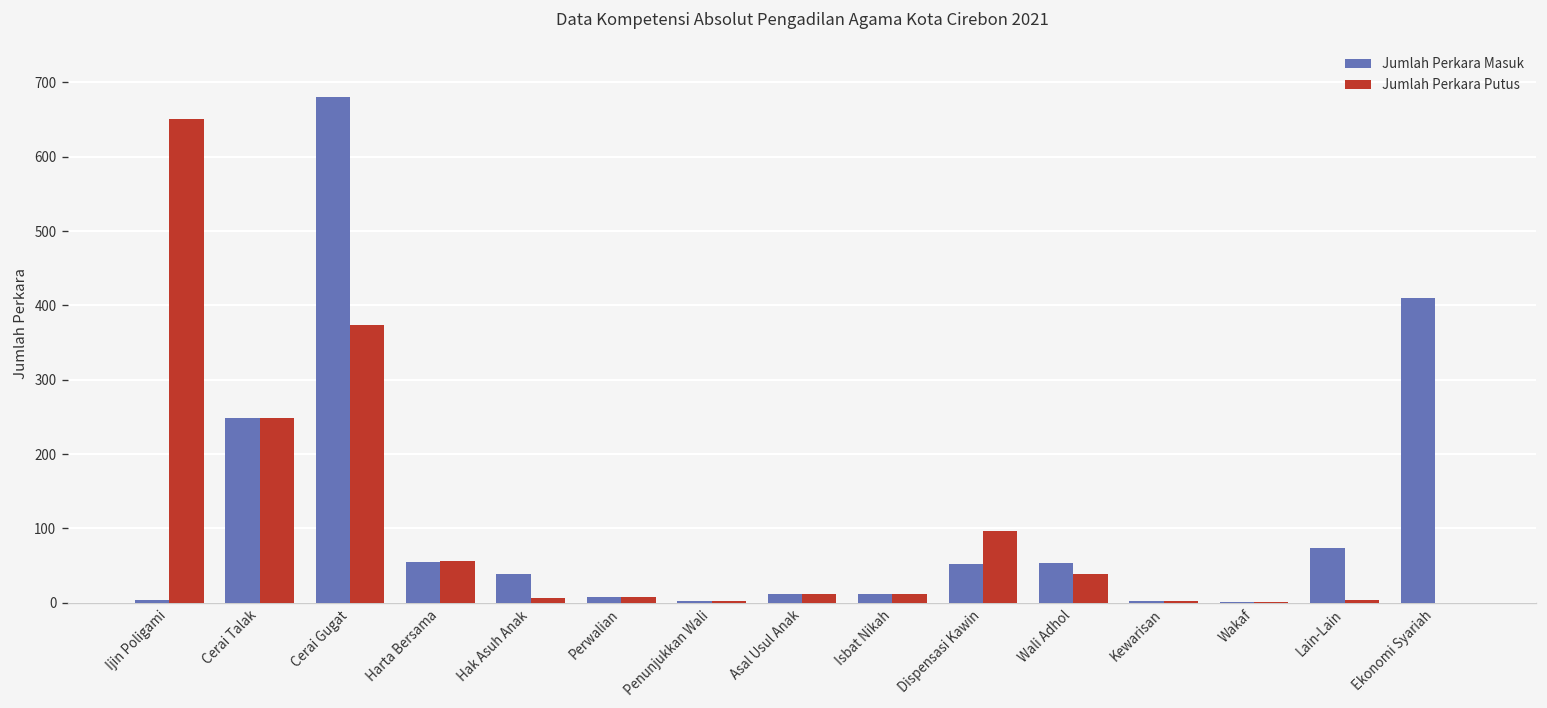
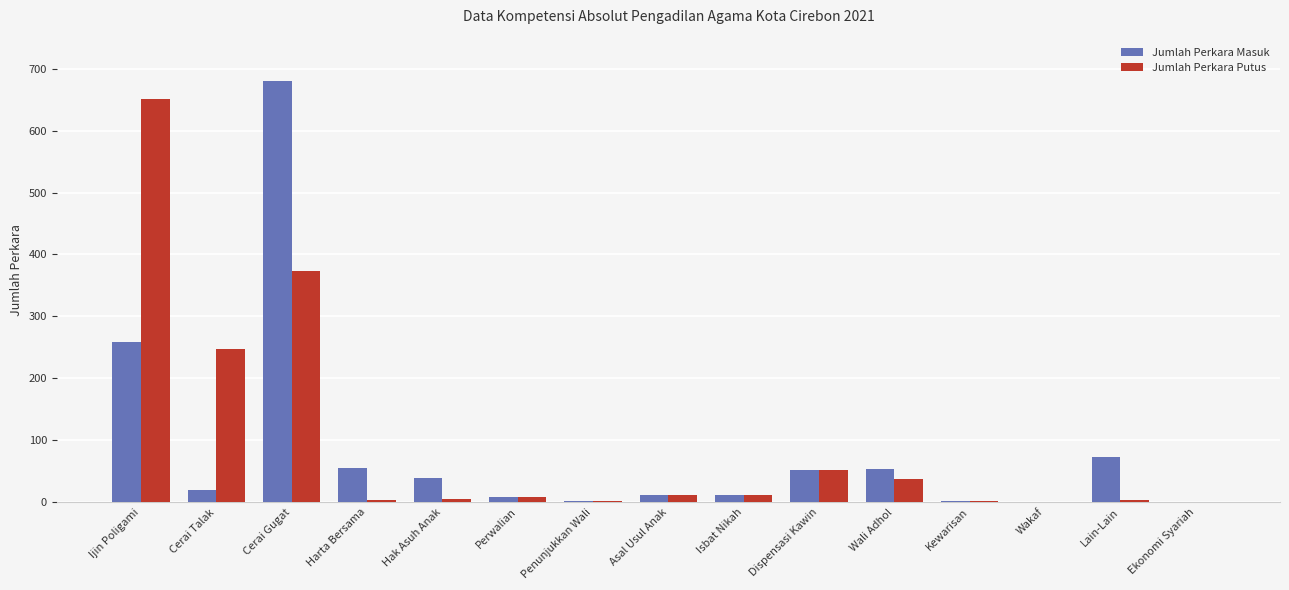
Jumlah Perkara Masuk, Ijin Poligami: 0 -> 260
Jumlah Perkara Masuk, Cerai Talak: 250 -> 20
Jumlah Perkara Putus, Harta Bersama: 60 -> 0
Jumlah Perkara Putus, Dispensasi Kawin: 100 -> 50
Jumlah Perkara Masuk, Ekonomi Syariah: 410 -> 0
